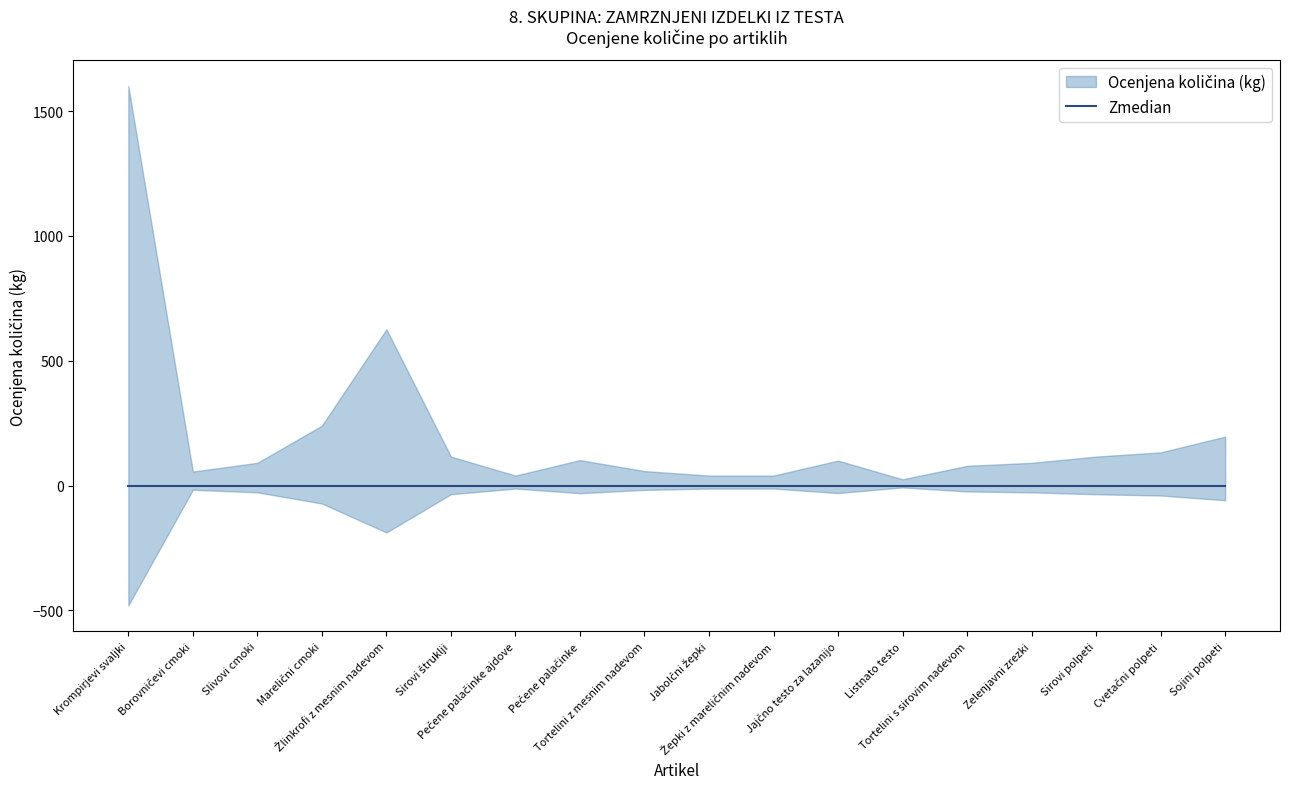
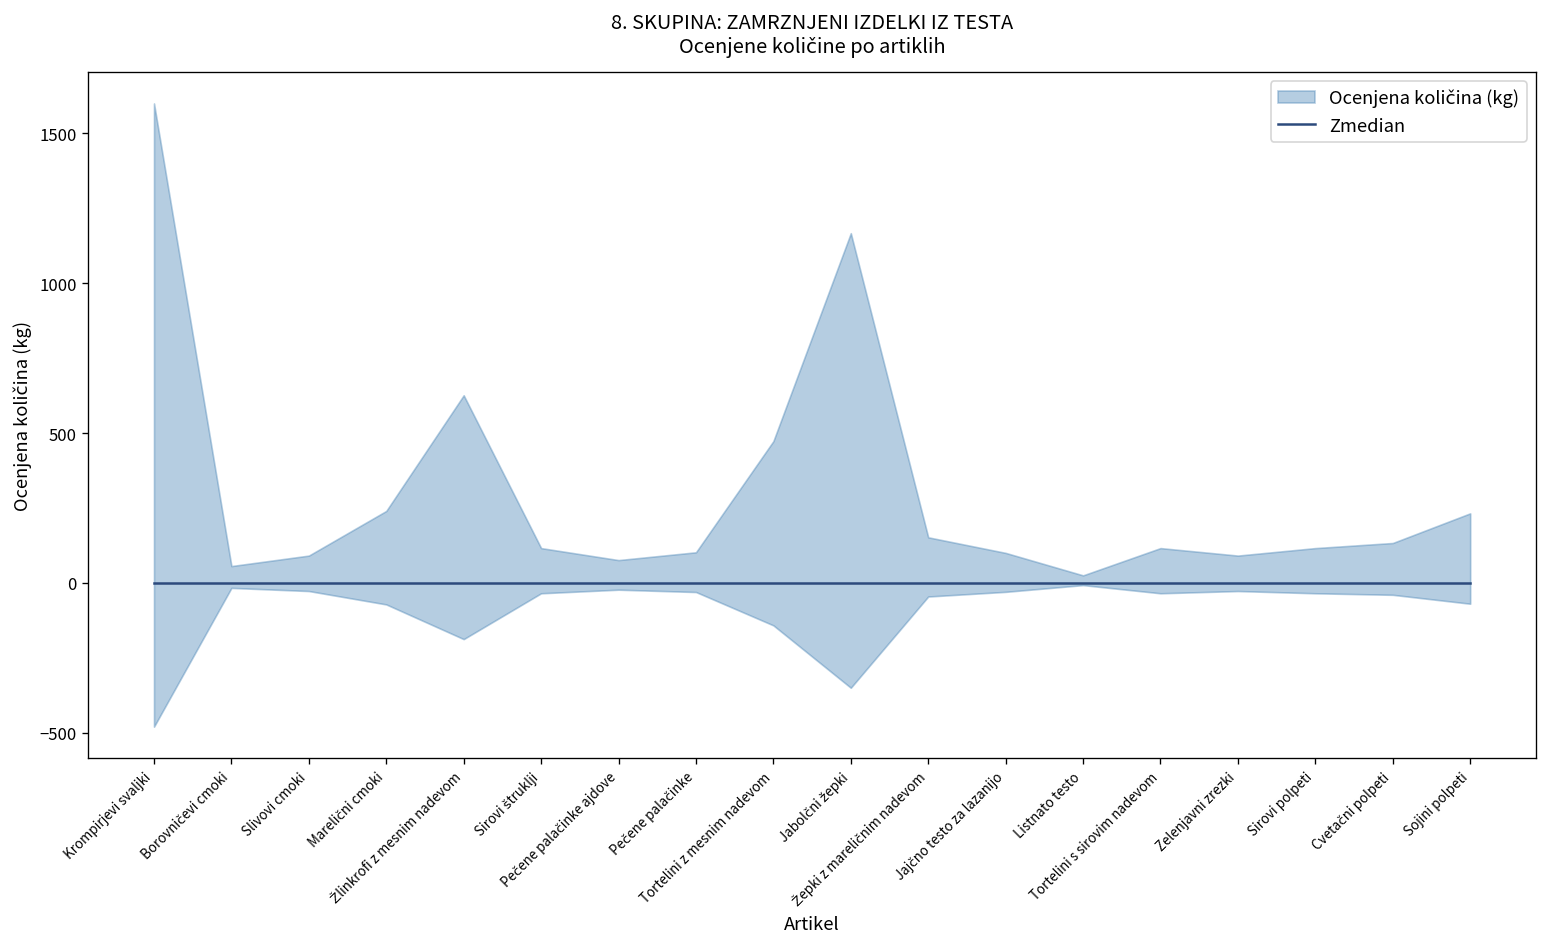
Ocenjena količina (kg), Pečene palačinke ajdove: 40 -> 80
Ocenjena količina (kg), Tortelini z mesnim nadevom: 60 -> 470
Ocenjena količina (kg), Jabolčni žepki: 40 -> 1170
Ocenjena količina (kg), Žepki z mareličnim nadevom: 40 -> 150
Ocenjena količina (kg), Tortelini s sirovim nadevom: 80 -> 120
Ocenjena količina (kg), Sojini polpeti: 200 -> 230
